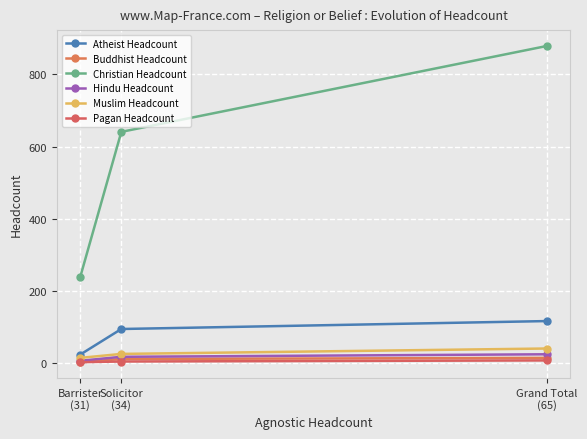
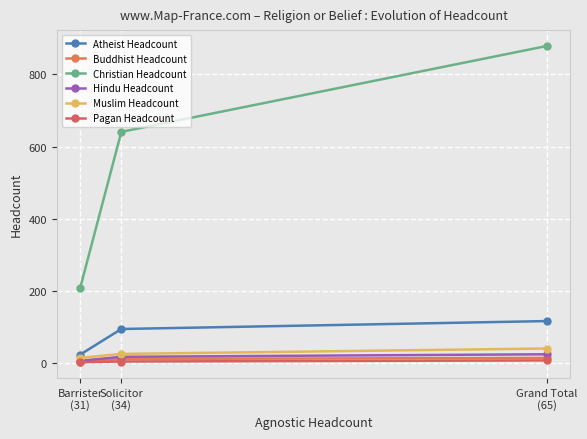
Christian Headcount, Barrister (31): 240 -> 210
